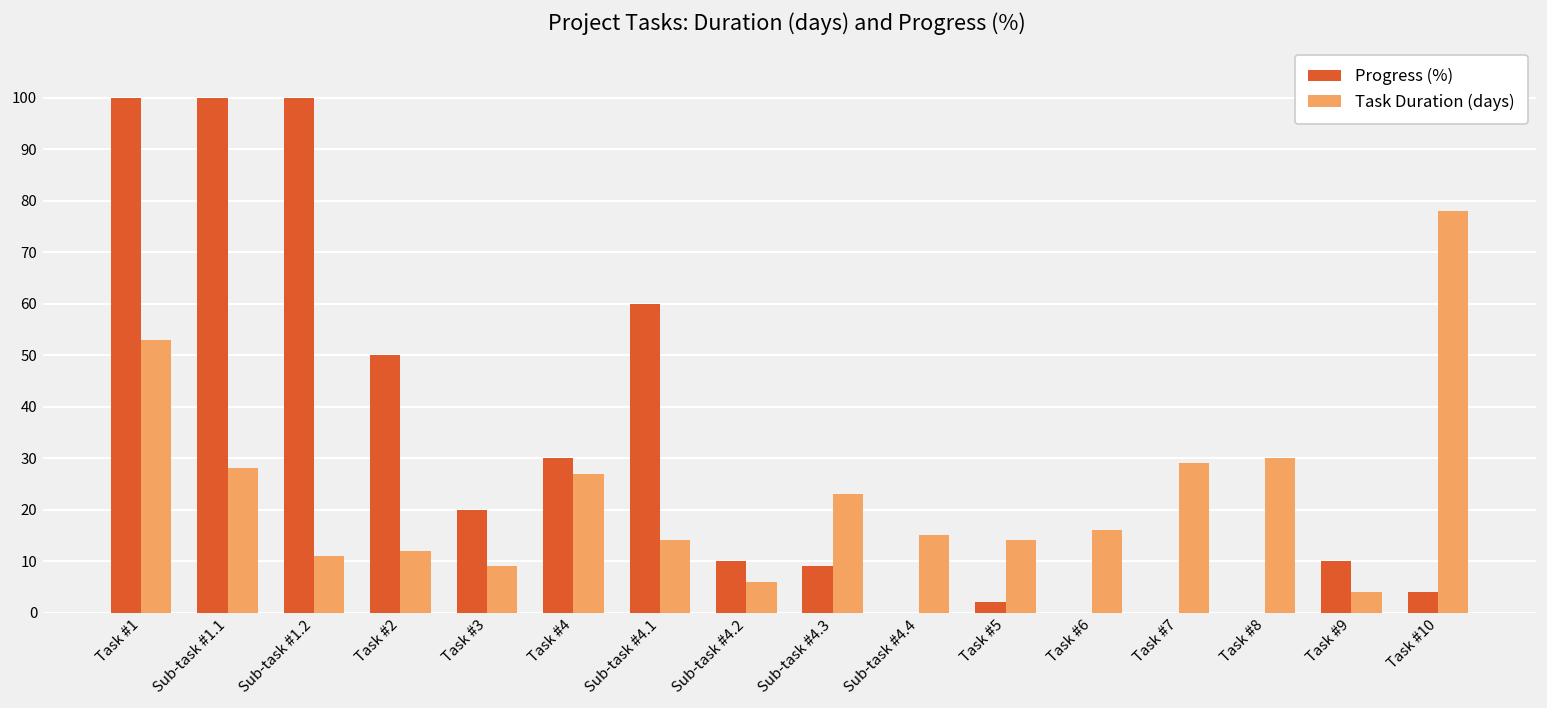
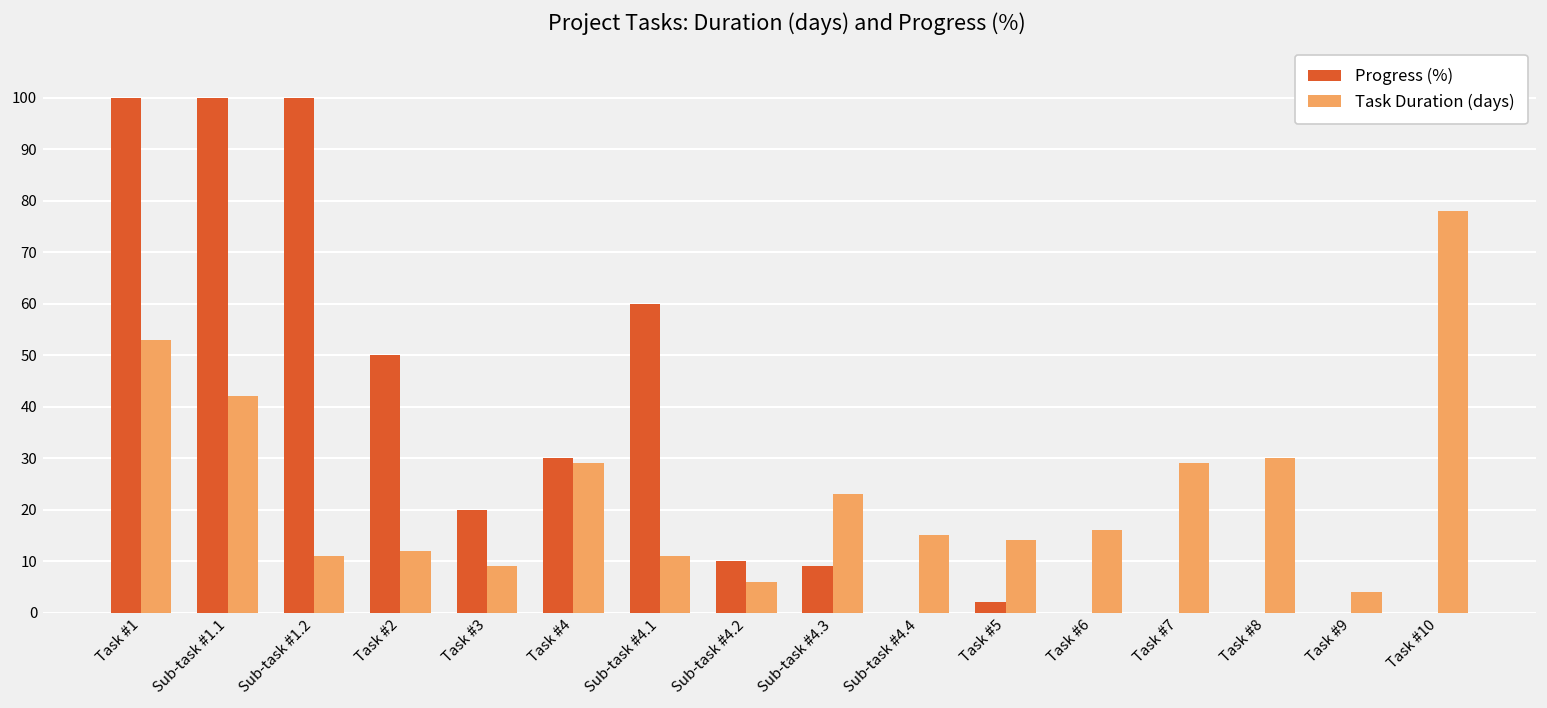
Task Duration (days), Sub-task #1.1: 28 -> 42
Task Duration (days), Task #4: 27 -> 29
Task Duration (days), Sub-task #4.1: 14 -> 11
Progress (%), Task #9: 10 -> 0
Progress (%), Task #10: 4 -> 0
